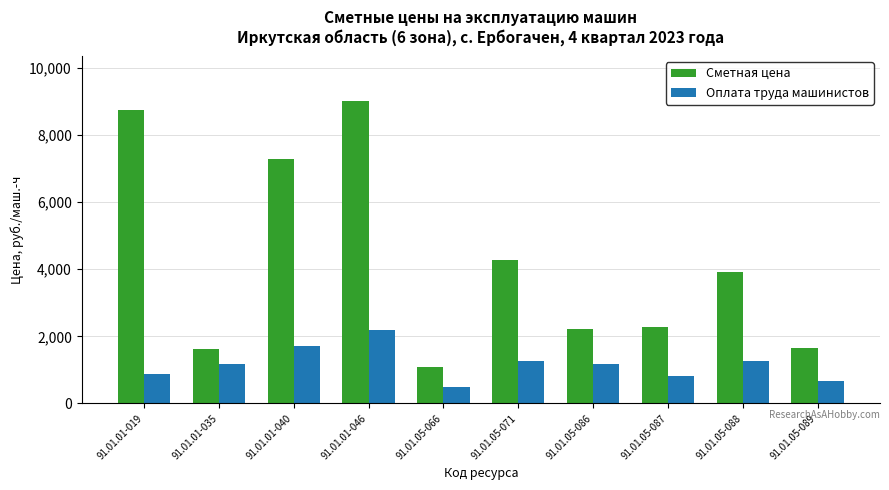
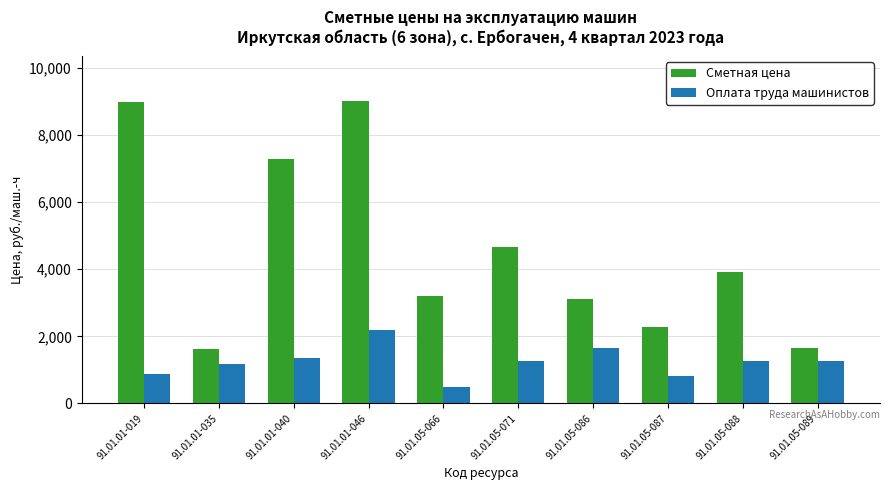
Сметная цена, 91.01.01-019: 8,700 -> 9,000
Оплата труда машинистов, 91.01.01-040: 1,700 -> 1,300
Сметная цена, 91.01.05-066: 1,100 -> 3,200
Сметная цена, 91.01.05-071: 4,300 -> 4,700
Сметная цена, 91.01.05-086: 2,200 -> 3,100
Оплата труда машинистов, 91.01.05-086: 1,200 -> 1,700
Оплата труда машинистов, 91.01.05-089: 700 -> 1,300
